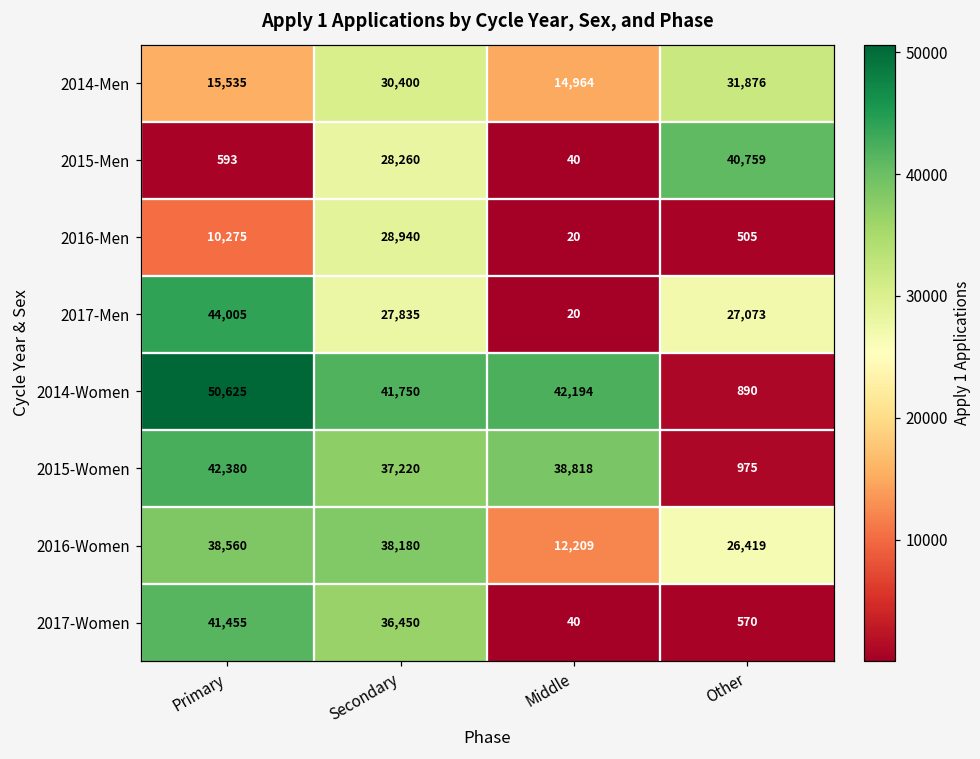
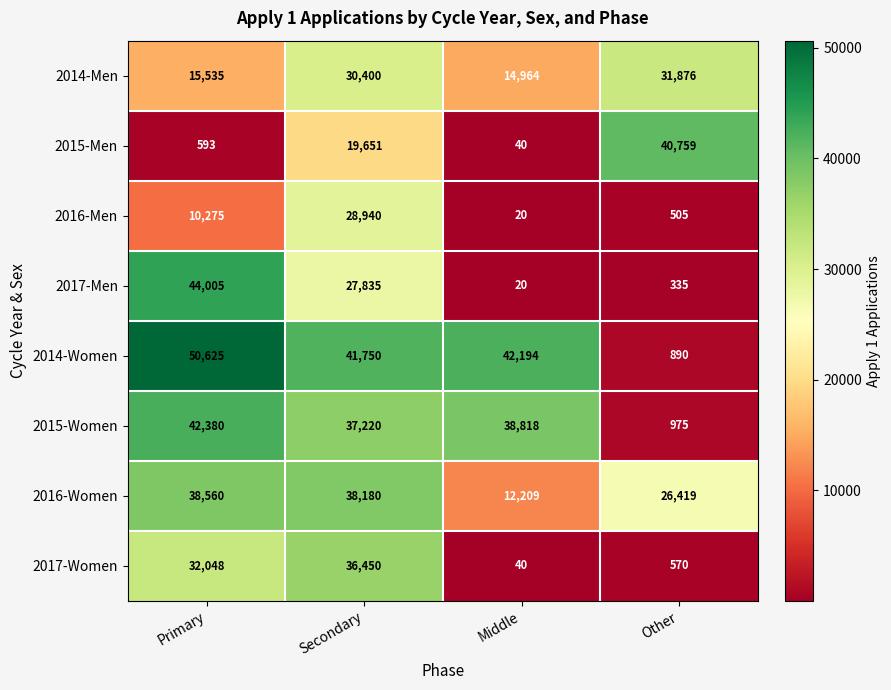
2015-Men, Secondary: 28,260 -> 19,651
2017-Men, Other: 27,073 -> 335
2017-Women, Primary: 41,455 -> 32,048
